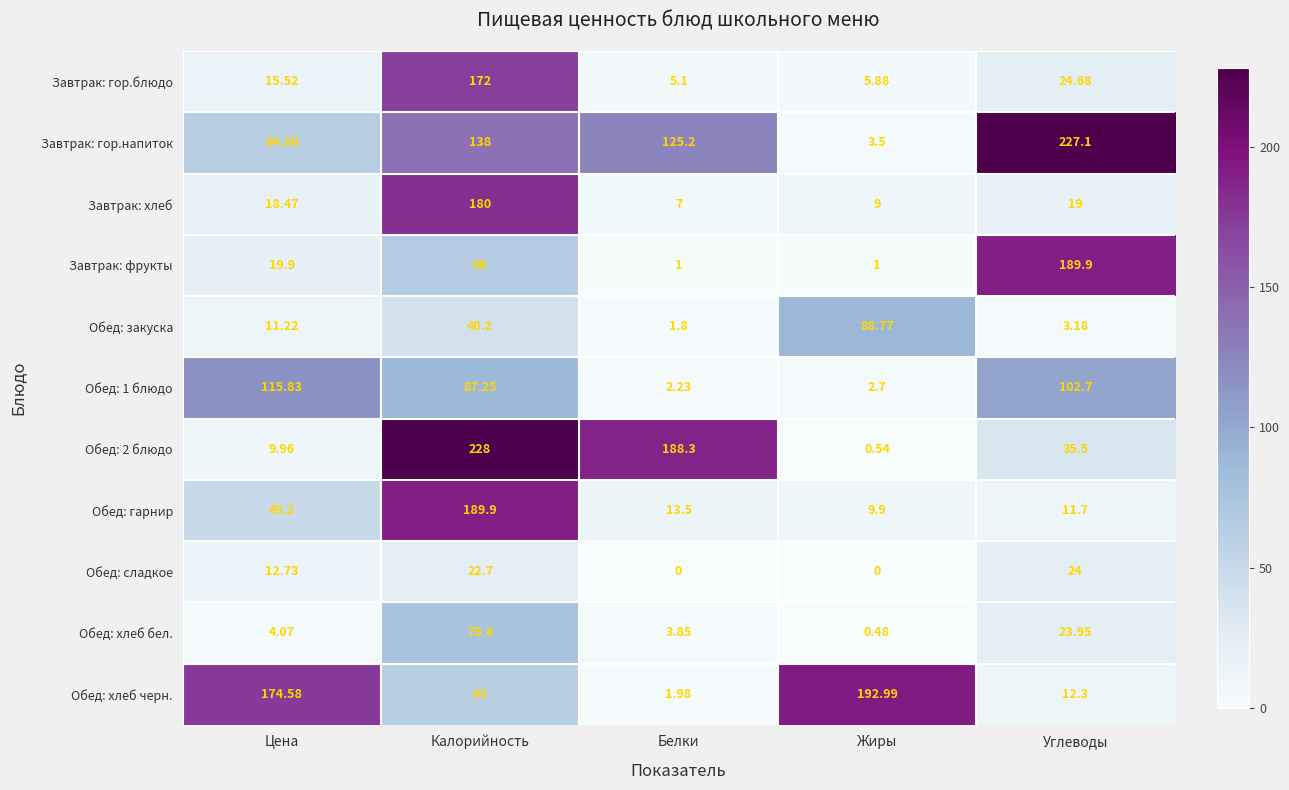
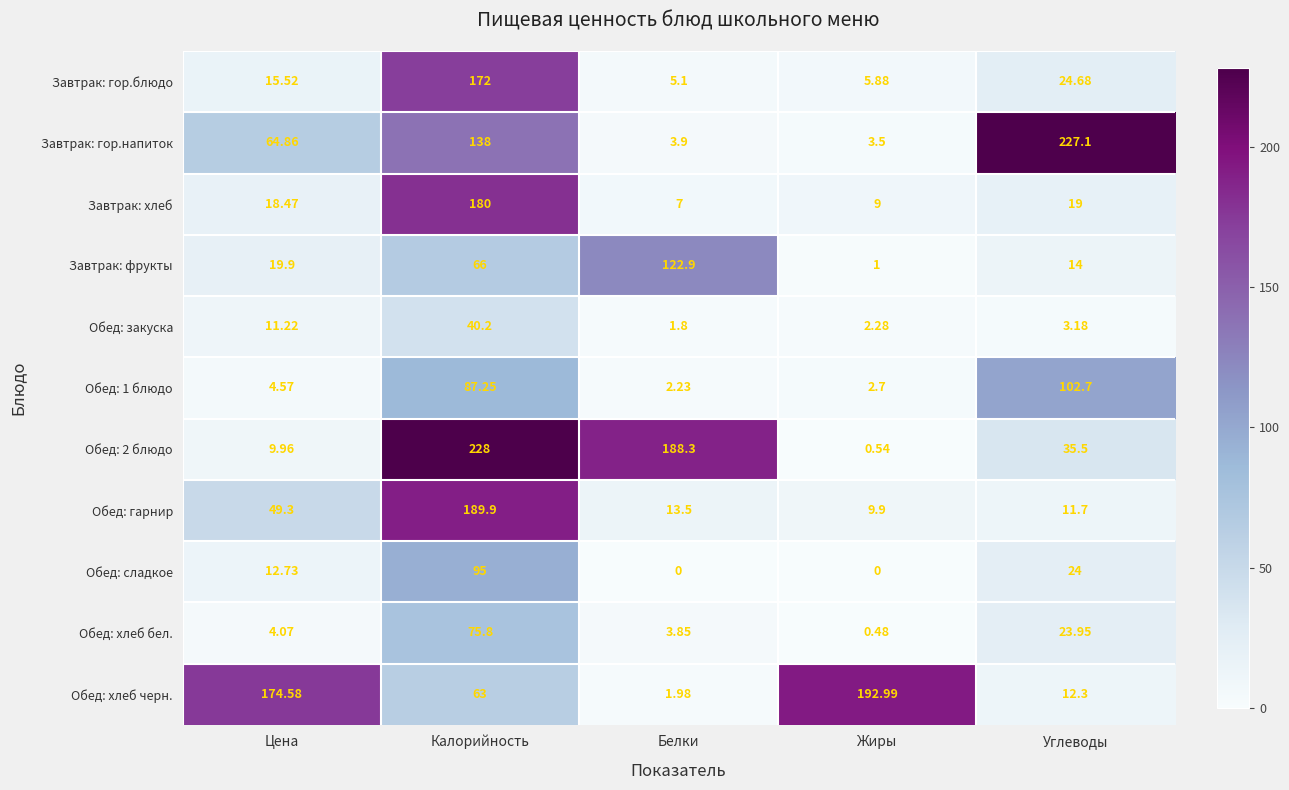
Завтрак: гор.напиток, Белки: 125.2 -> 3.9
Завтрак: фрукты, Белки: 1 -> 122.9
Завтрак: фрукты, Углеводы: 189.9 -> 14
Обед: закуска, Жиры: 88.77 -> 2.28
Обед: 1 блюдо, Цена: 115.83 -> 4.57
Обед: сладкое, Калорийность: 22.7 -> 95
